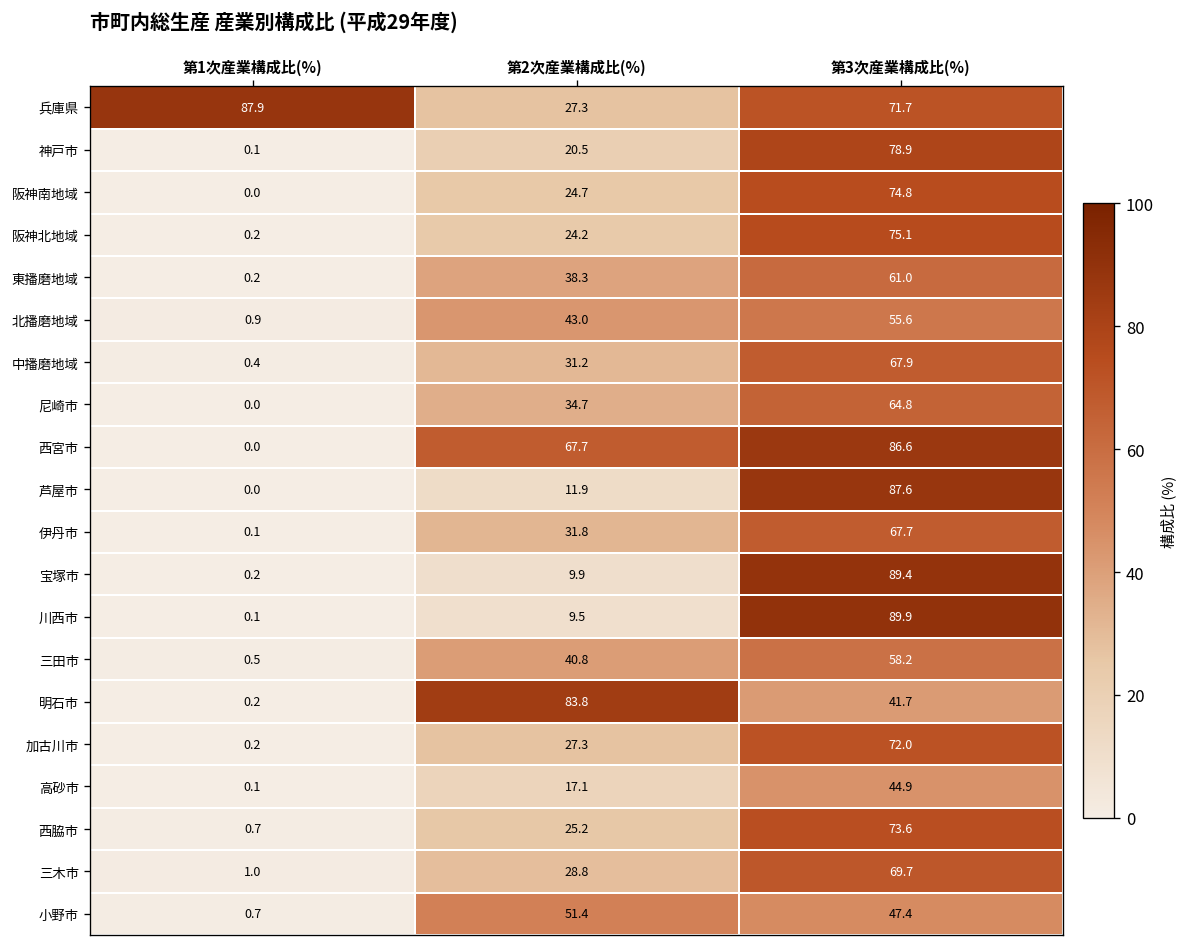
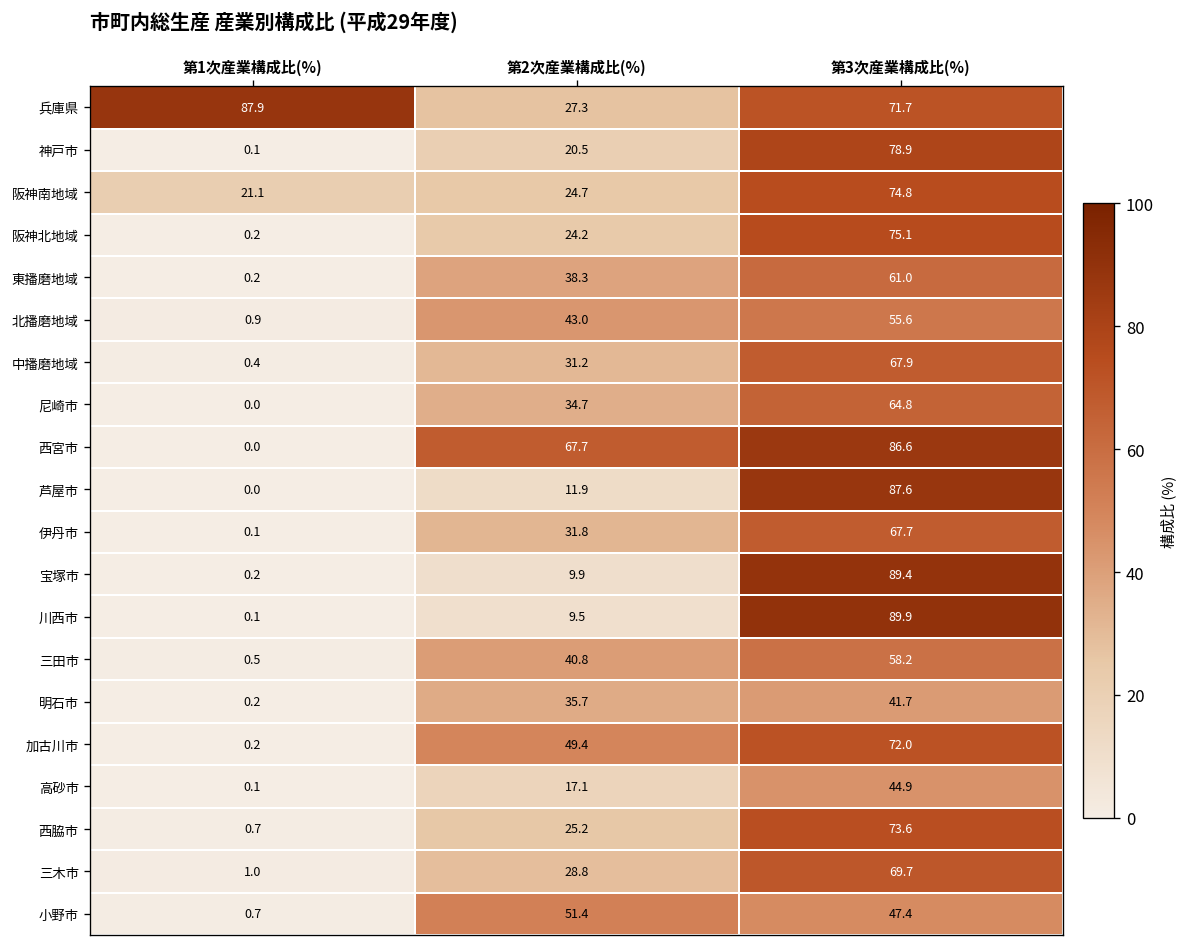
阪神南地域, 第1次産業構成比(%): 0.0 -> 21.1
明石市, 第2次産業構成比(%): 83.8 -> 35.7
加古川市, 第2次産業構成比(%): 27.3 -> 49.4
